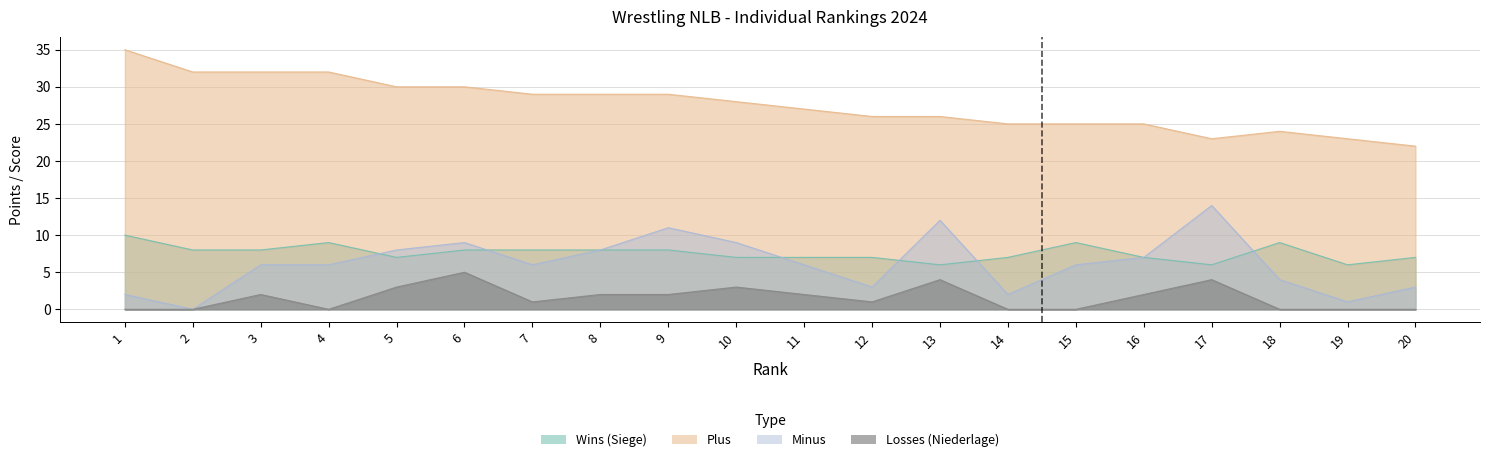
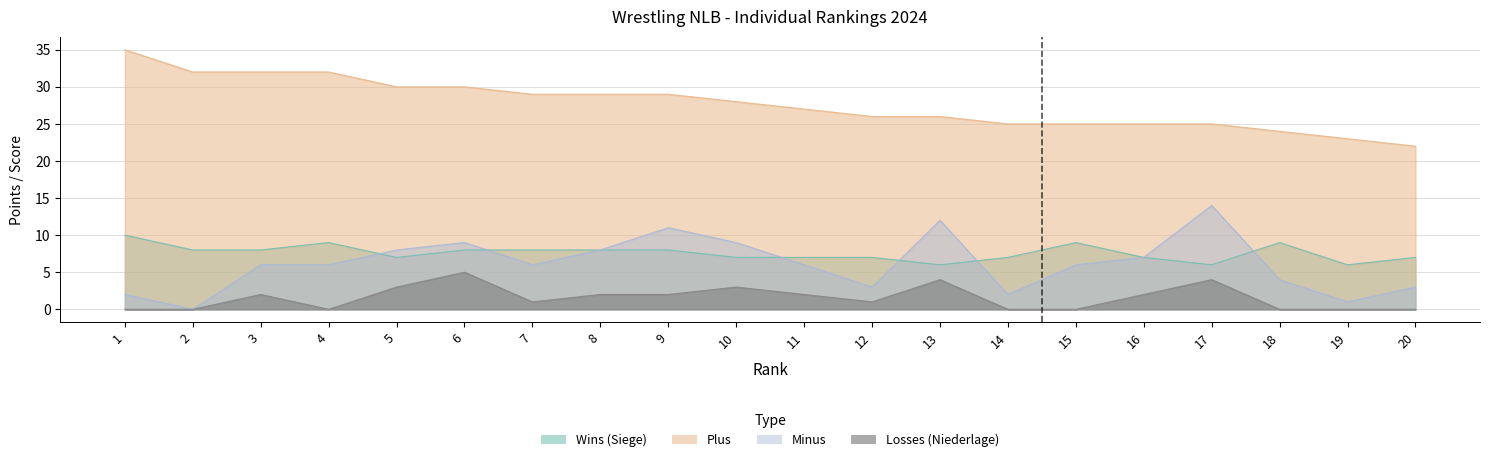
Plus, 17: 23 -> 25
